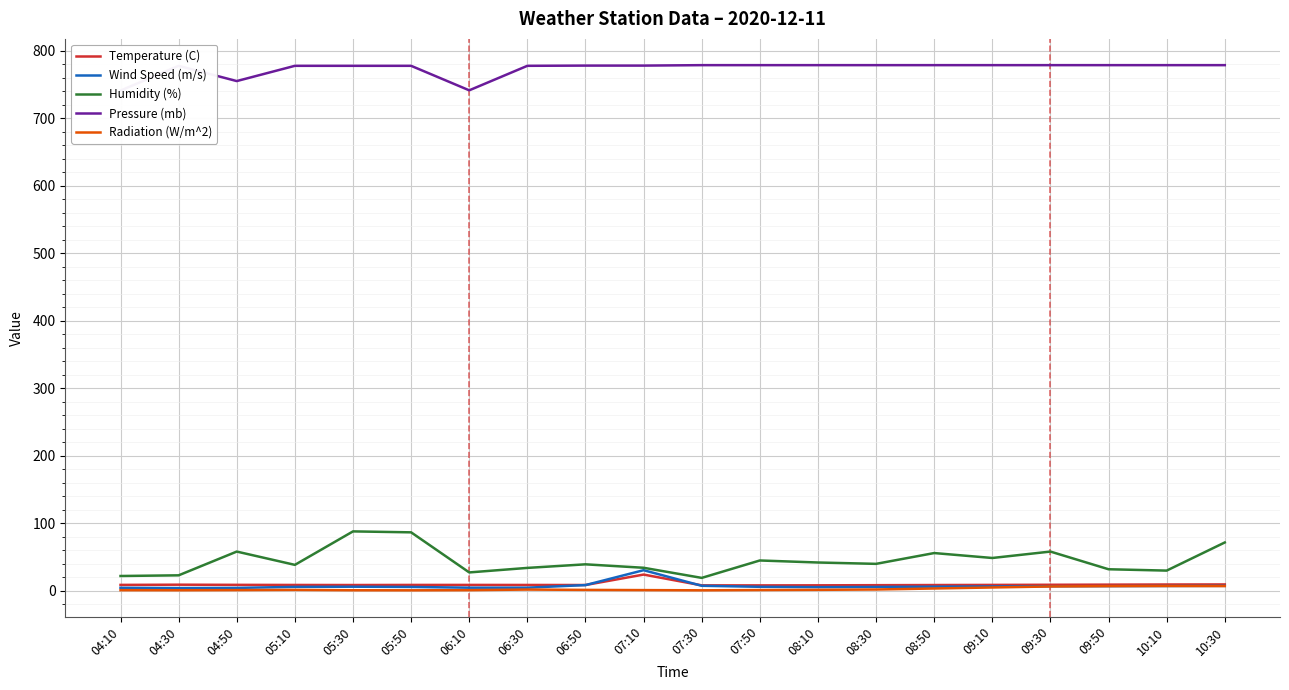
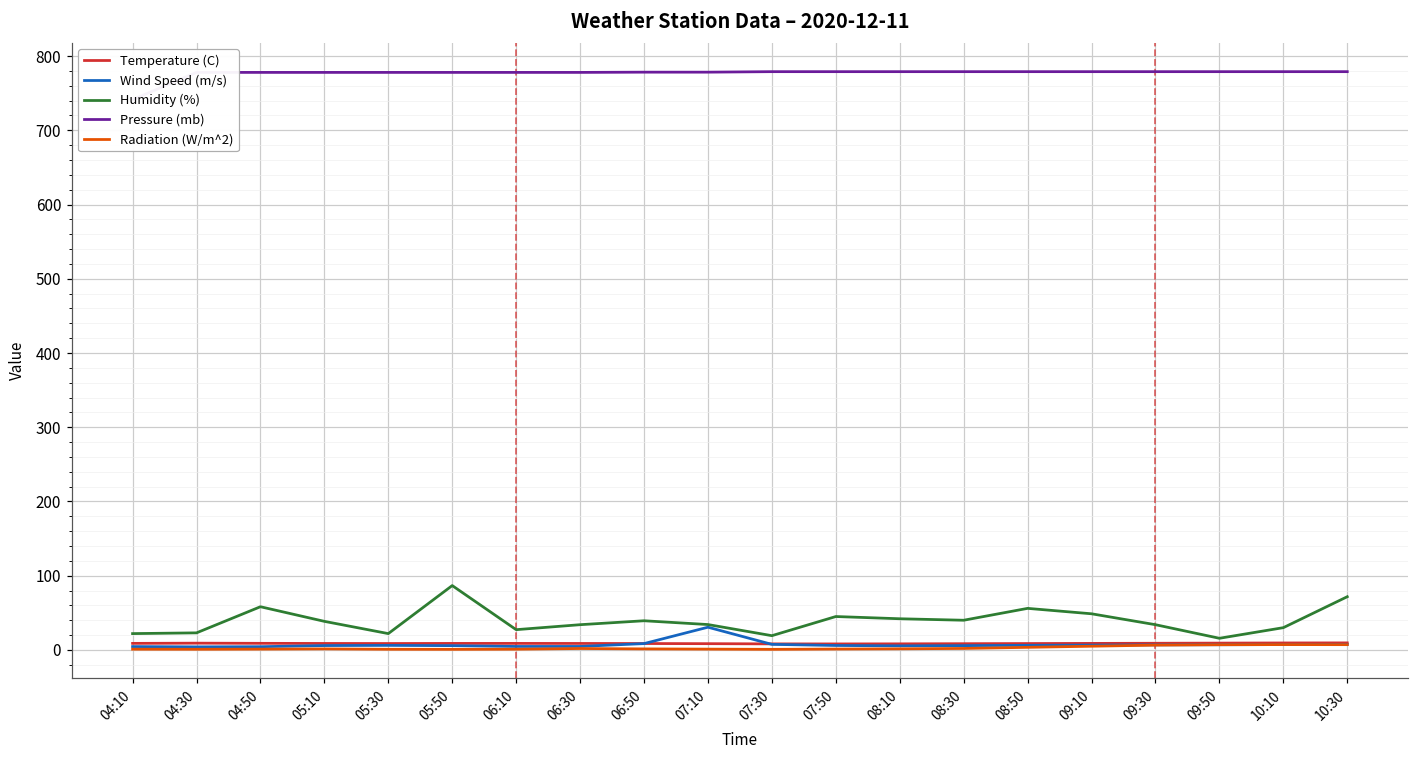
Pressure (mb), 04:50: 760 -> 780
Humidity (%), 05:30: 90 -> 20
Pressure (mb), 06:10: 740 -> 780
Temperature (C), 07:10: 20 -> 10
Humidity (%), 09:30: 60 -> 30
Humidity (%), 09:50: 30 -> 20
